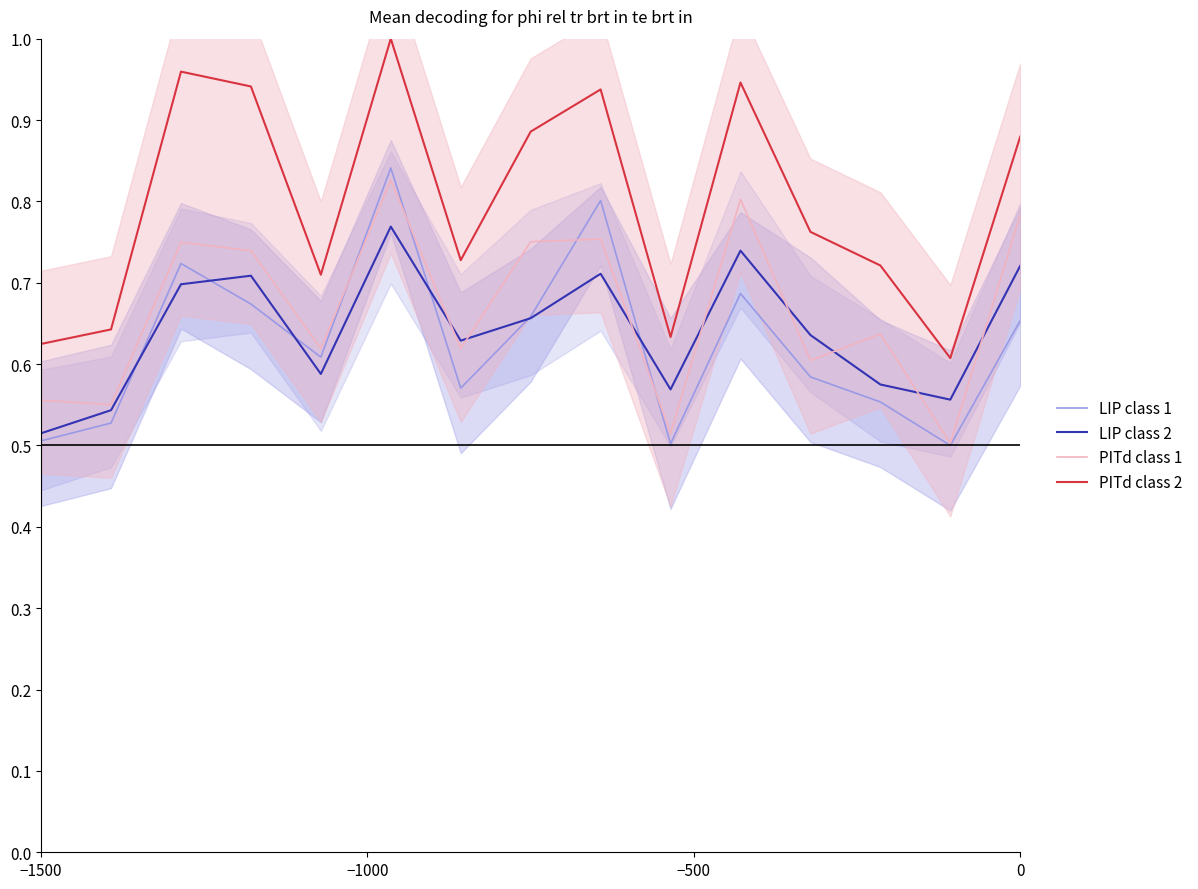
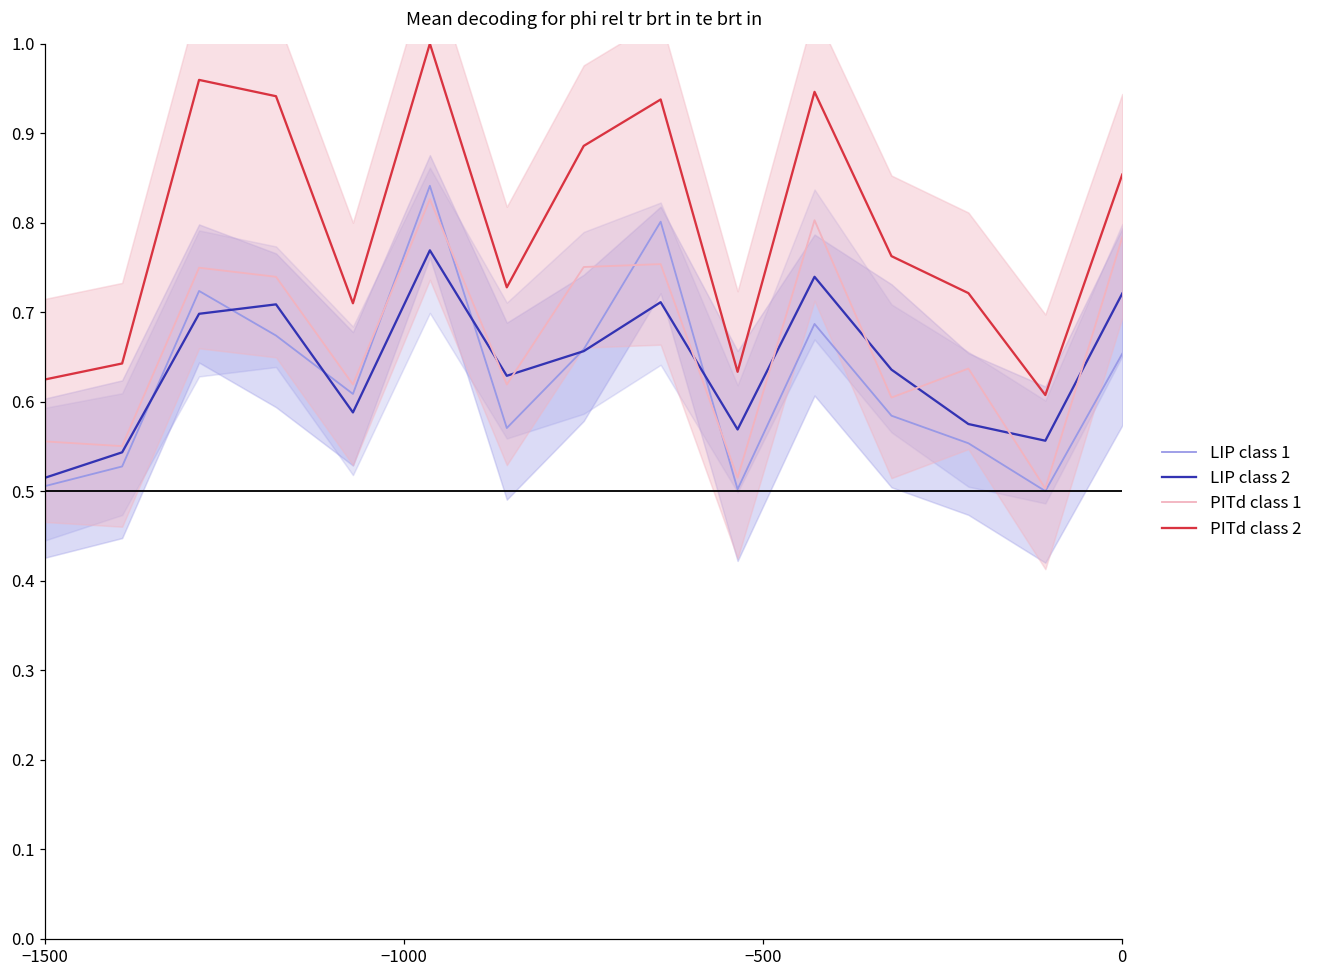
PITd class 2, 0: 0.88 -> 0.85
